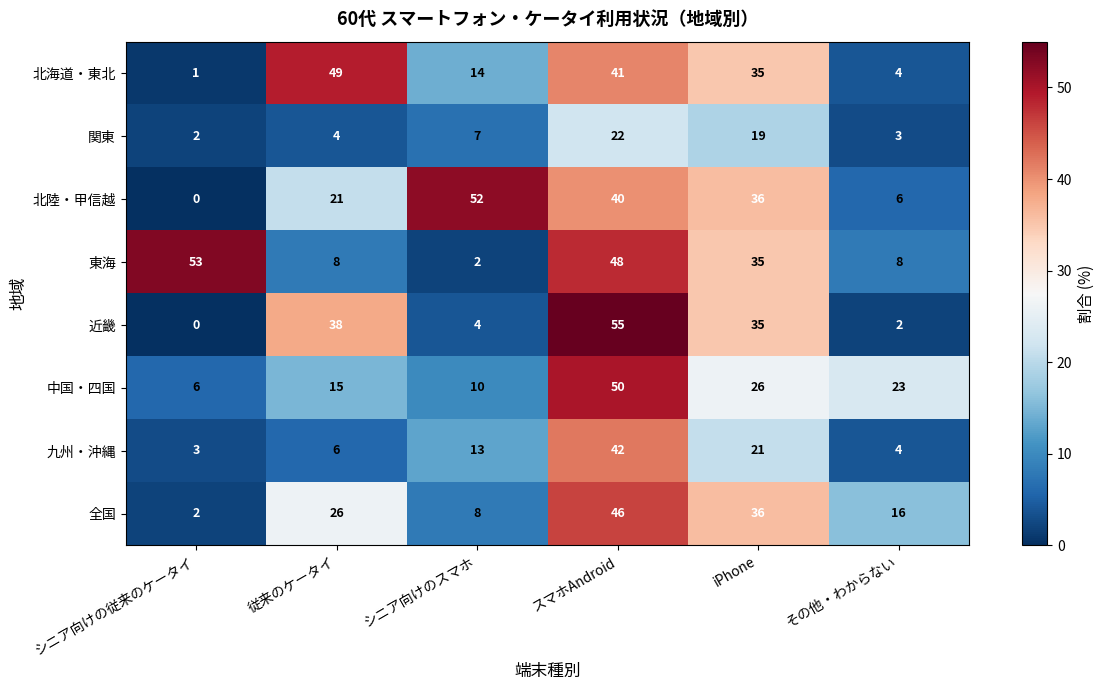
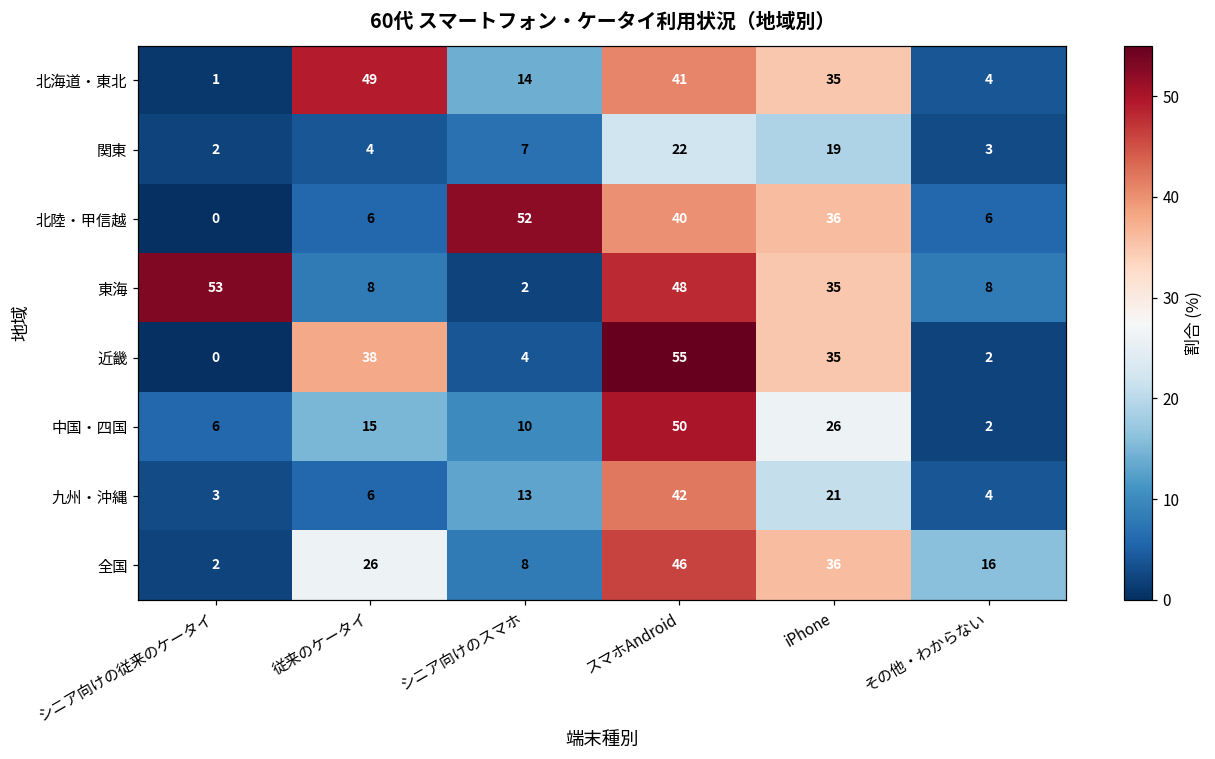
北陸・甲信越, 従来のケータイ: 21 -> 6
中国・四国, その他・わからない: 23 -> 2
